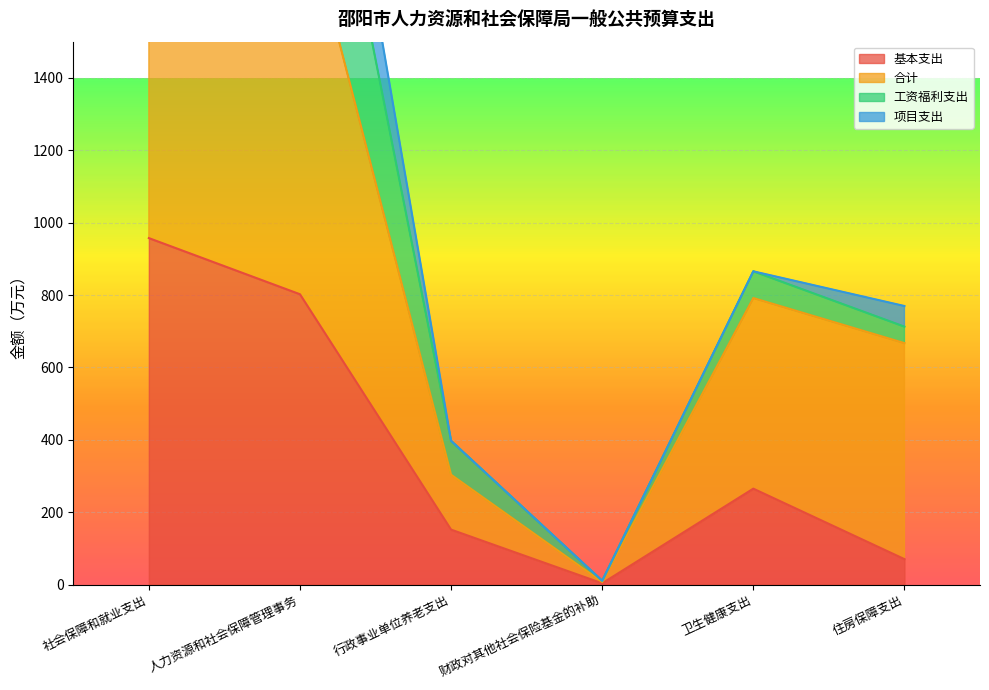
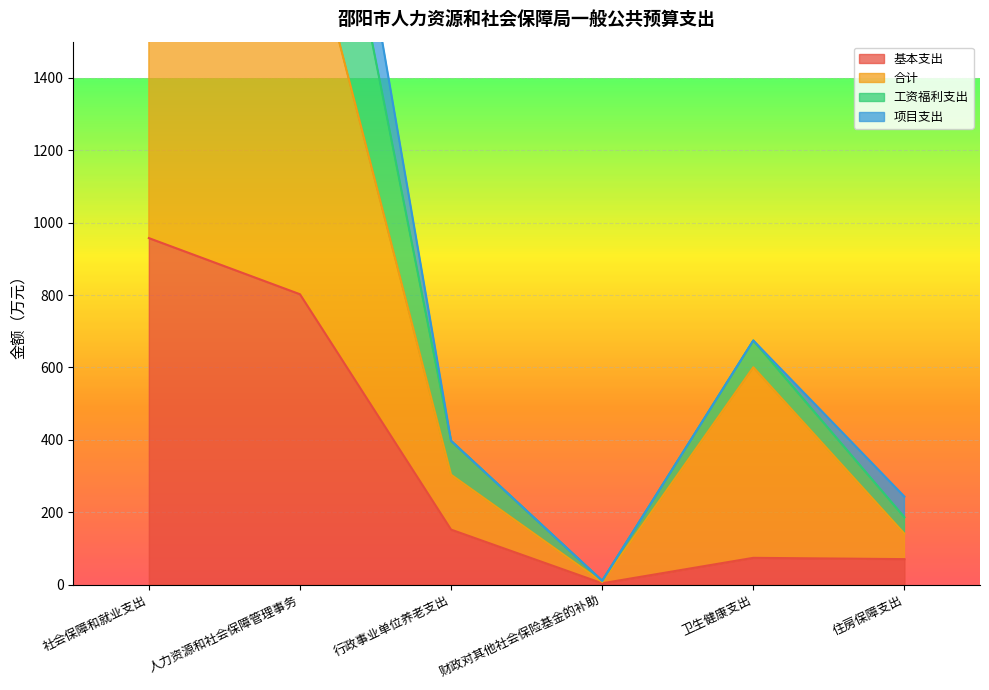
基本支出, 卫生健康支出: 260 -> 70
合计, 住房保障支出: 600 -> 70
